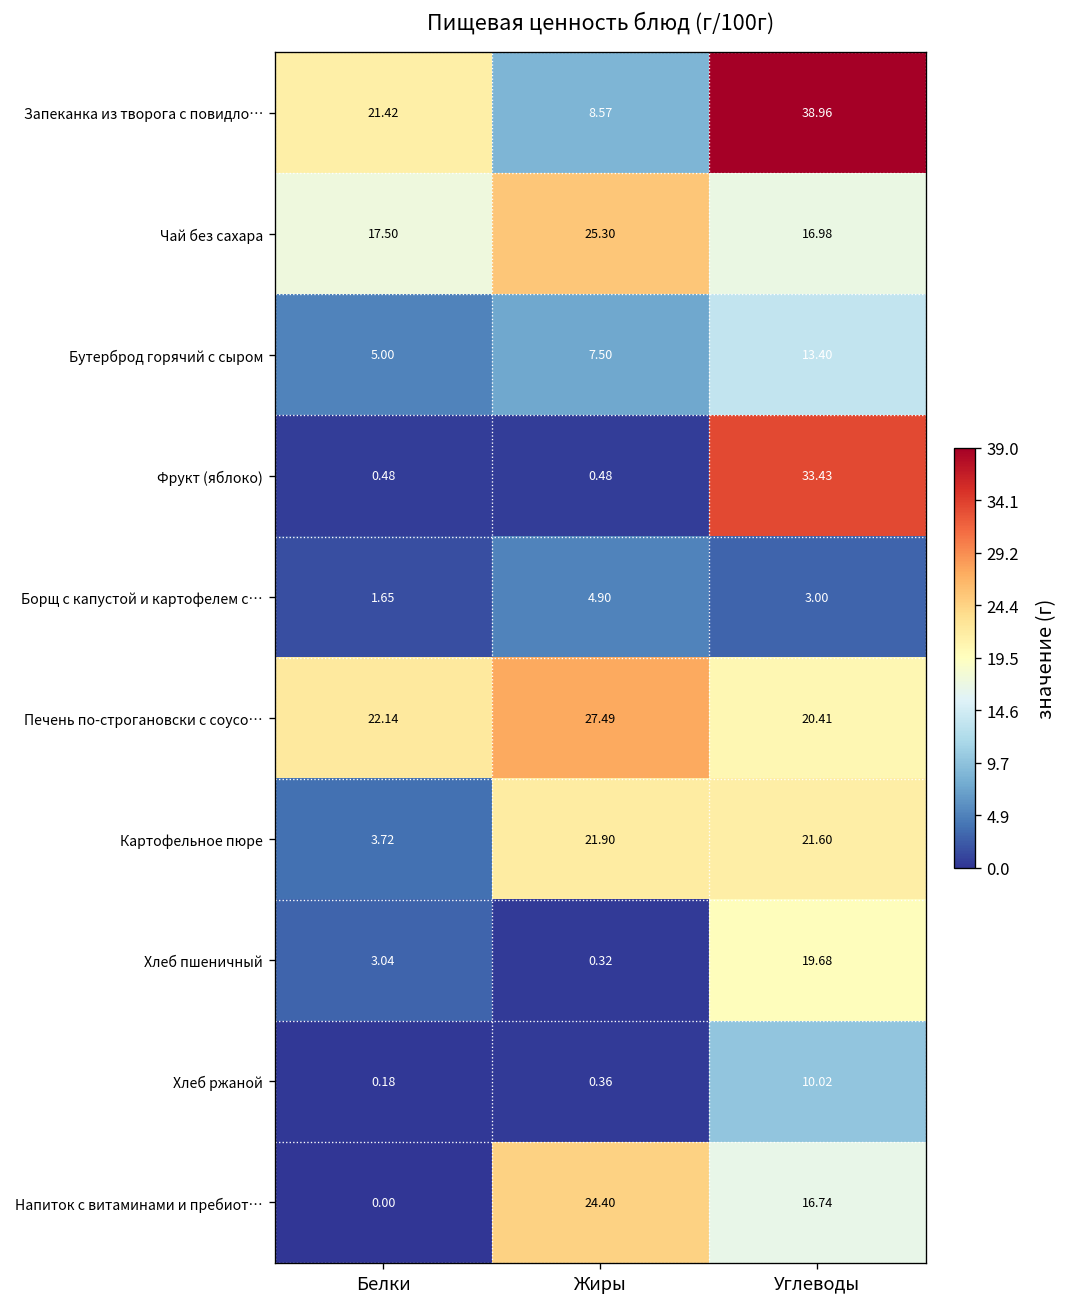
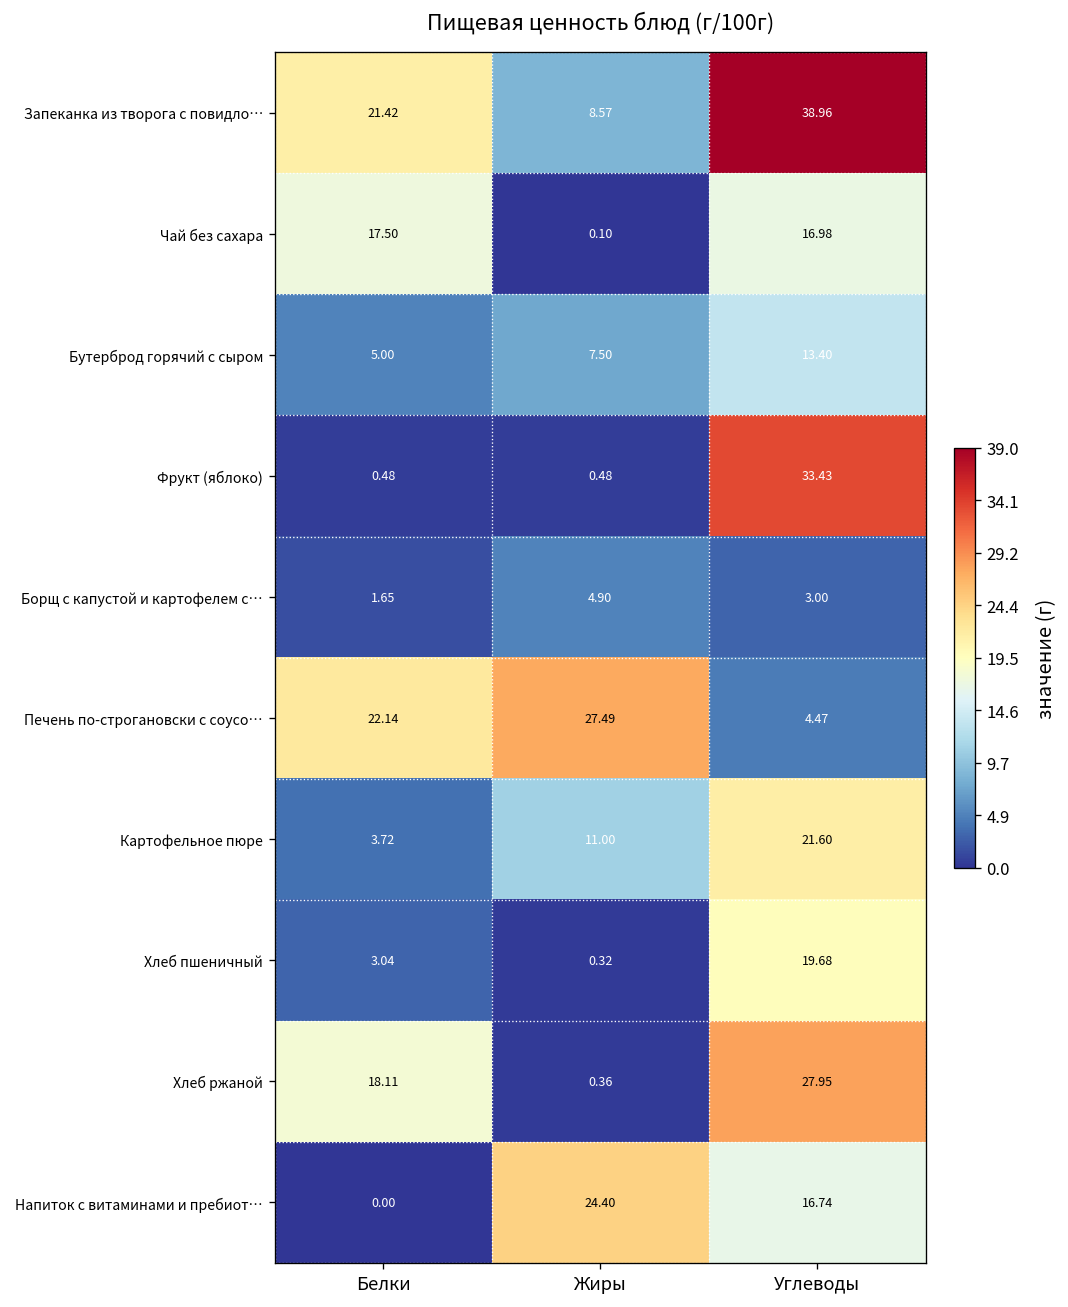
Чай без сахара, Жиры: 25.30 -> 0.10
Печень по-строгановски с соусо…, Углеводы: 20.41 -> 4.47
Картофельное пюре, Жиры: 21.90 -> 11.00
Хлеб ржаной, Белки: 0.18 -> 18.11
Хлеб ржаной, Углеводы: 10.02 -> 27.95
